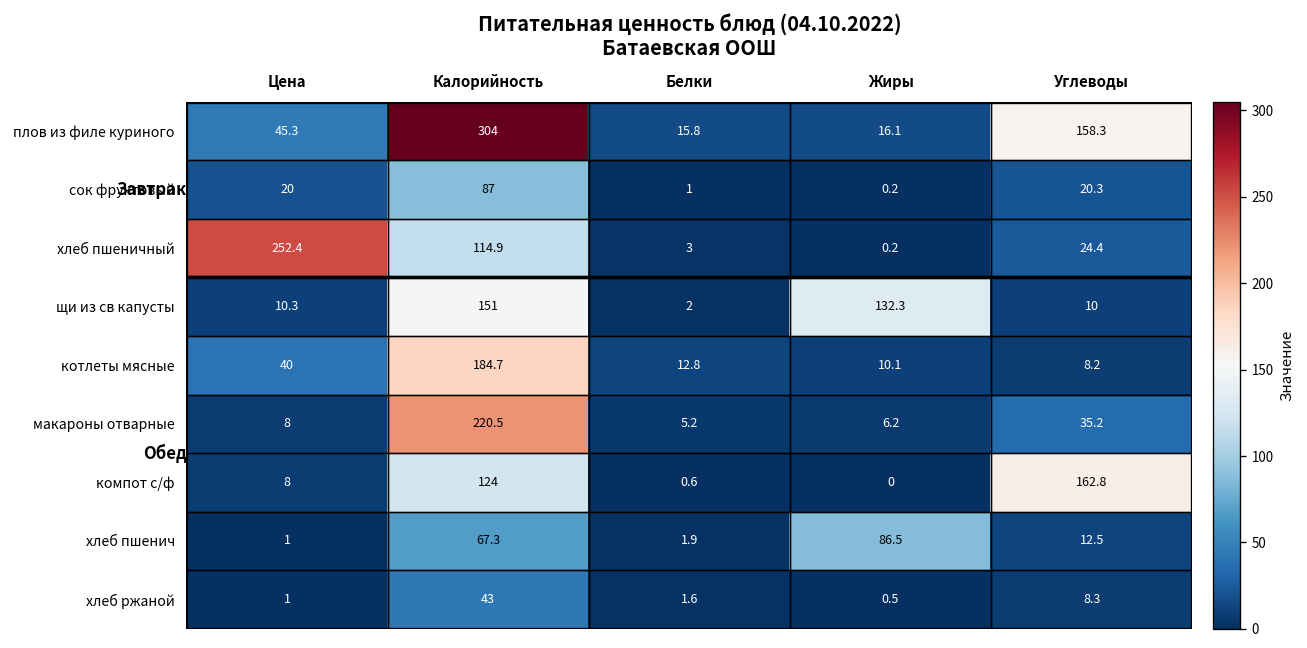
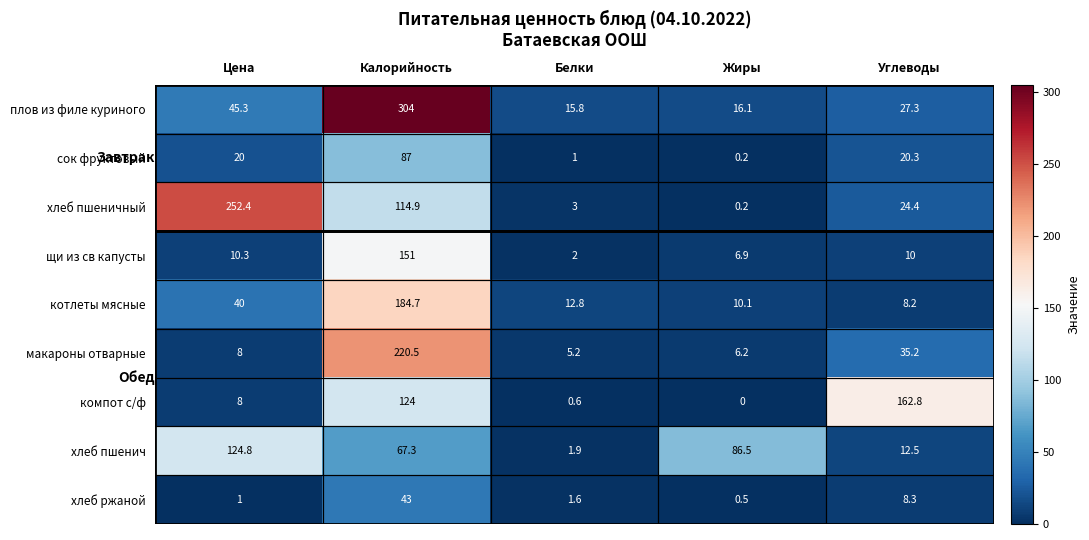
плов из филе куриного, Углеводы: 158.3 -> 27.3
щи из св капусты, Жиры: 132.3 -> 6.9
хлеб пшенич, Цена: 1 -> 124.8
